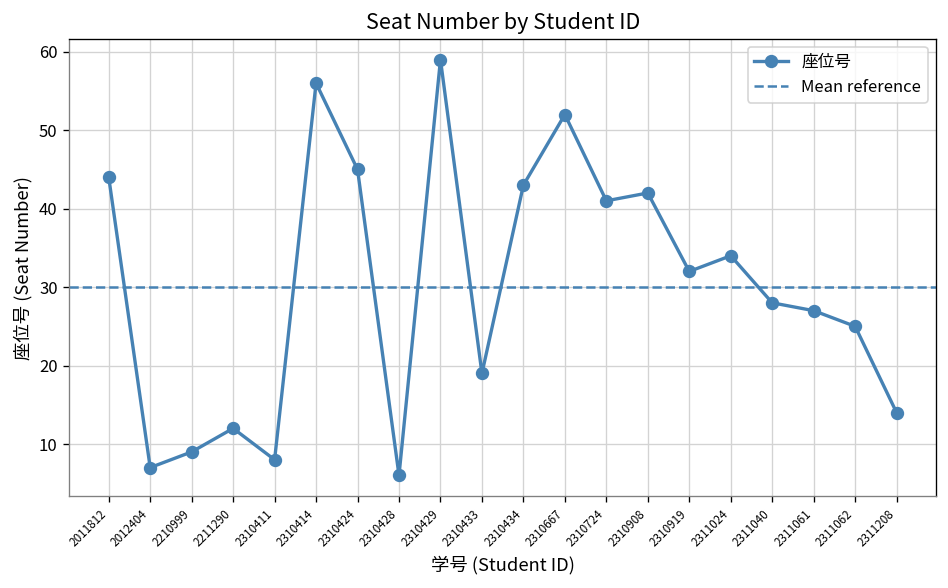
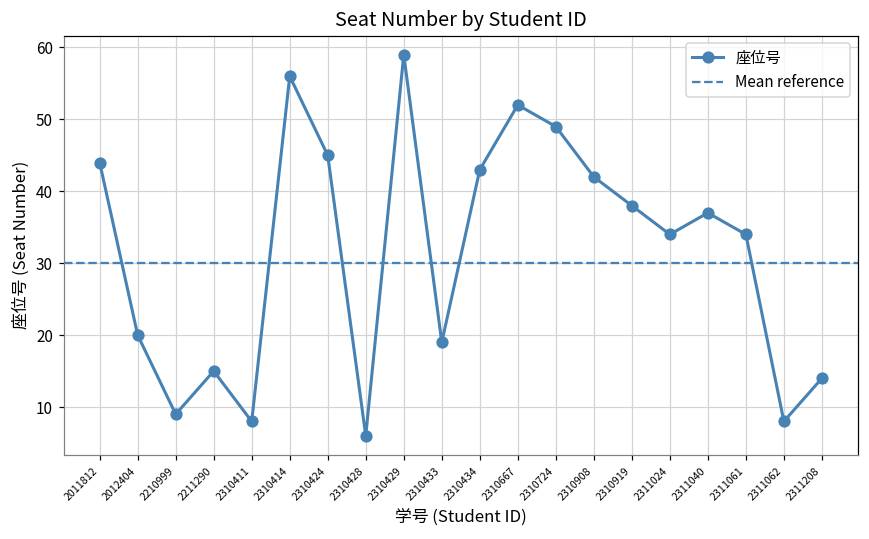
2012404: 7 -> 20
2211290: 12 -> 15
2310724: 41 -> 49
2310919: 32 -> 38
2311040: 28 -> 37
2311061: 27 -> 34
2311062: 25 -> 8
